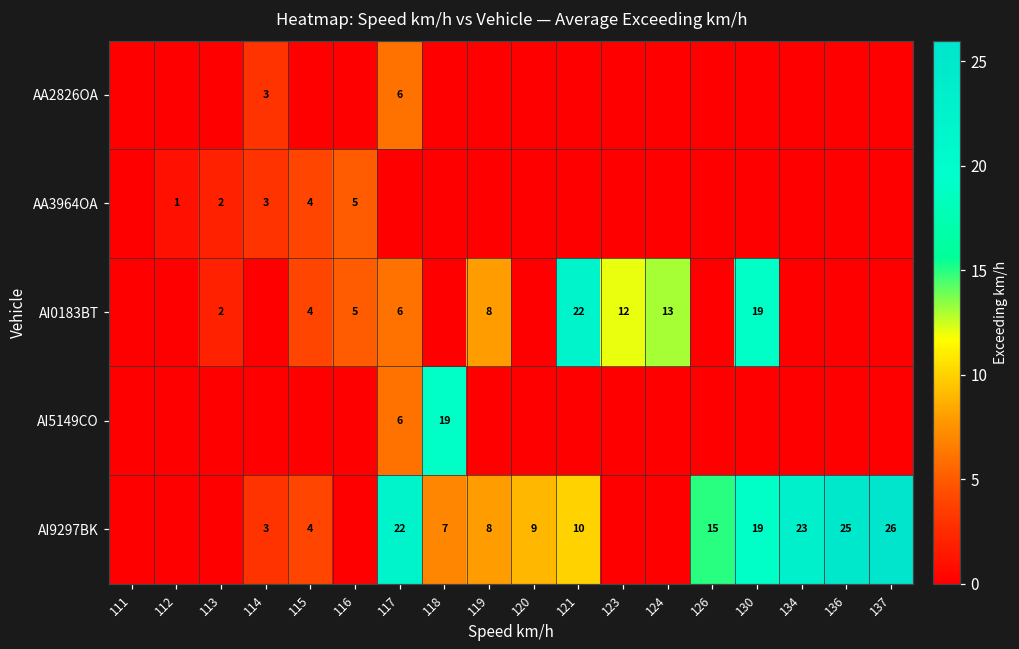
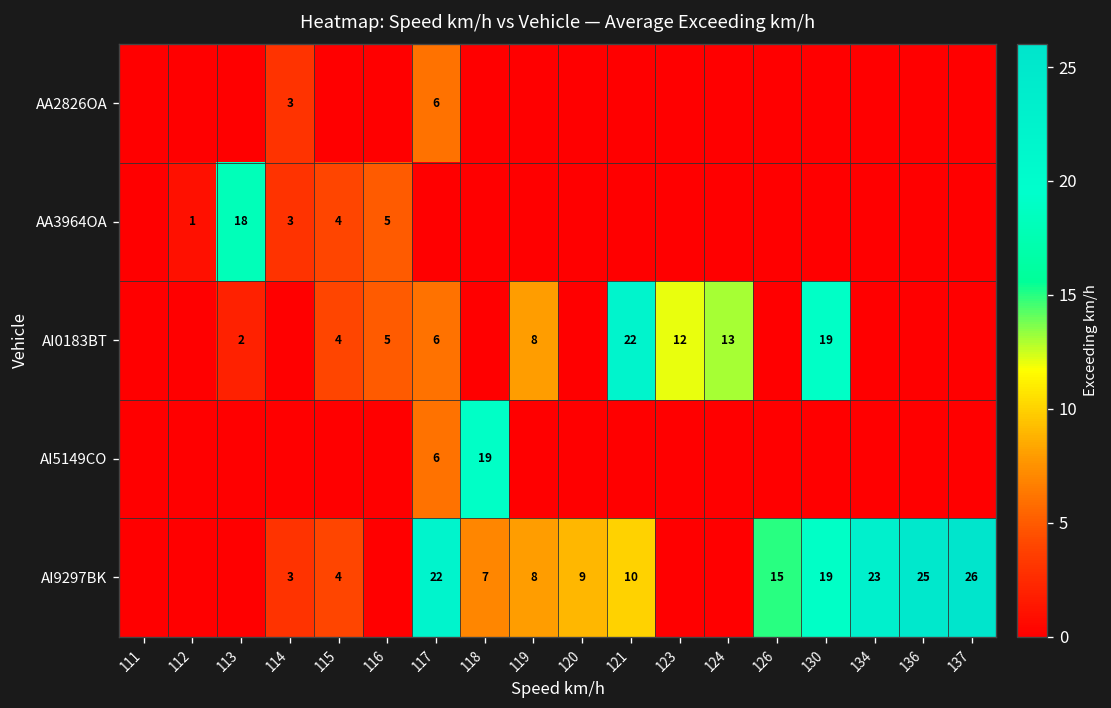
AA3964OA, 113: 2 -> 18
